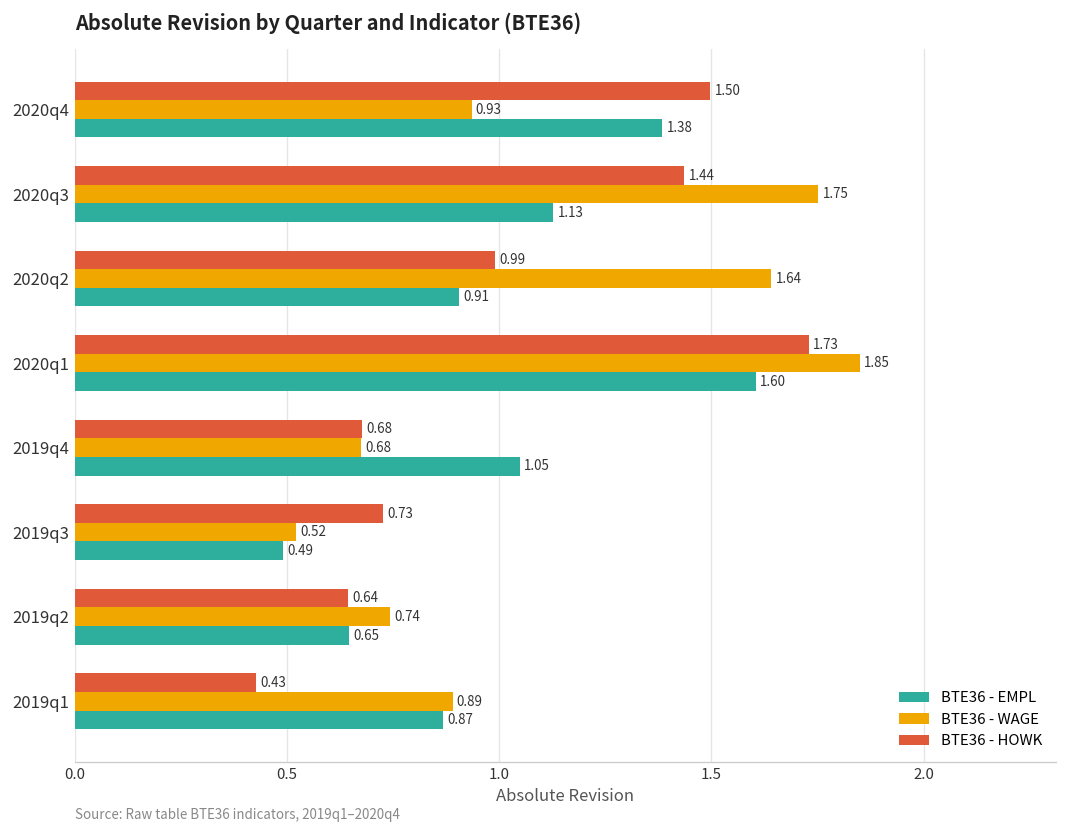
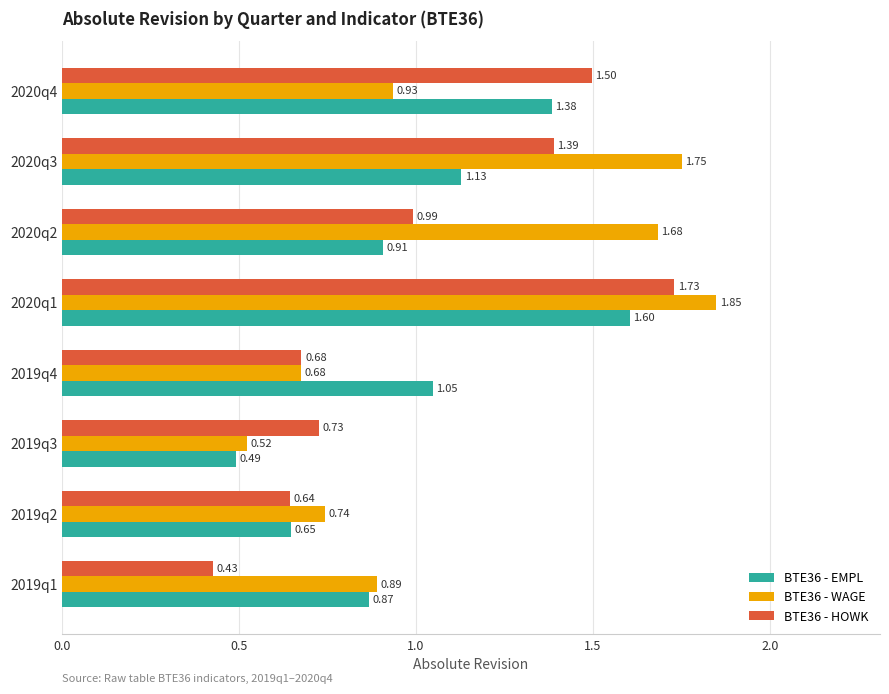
BTE36 - HOWK, 2020q3: 1.44 -> 1.39
BTE36 - WAGE, 2020q2: 1.64 -> 1.68
